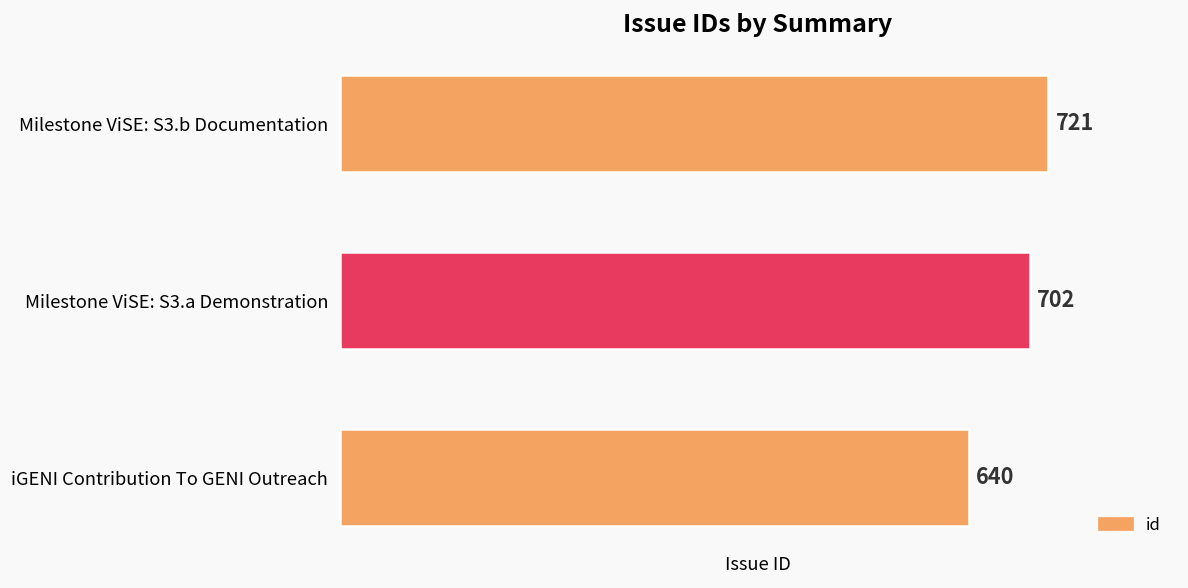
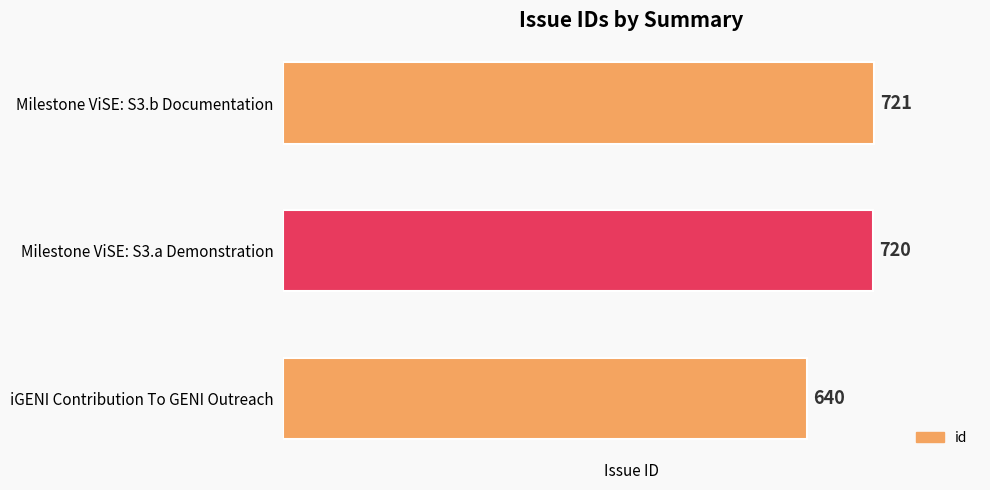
Milestone ViSE: S3.a Demonstration: 702 -> 720
